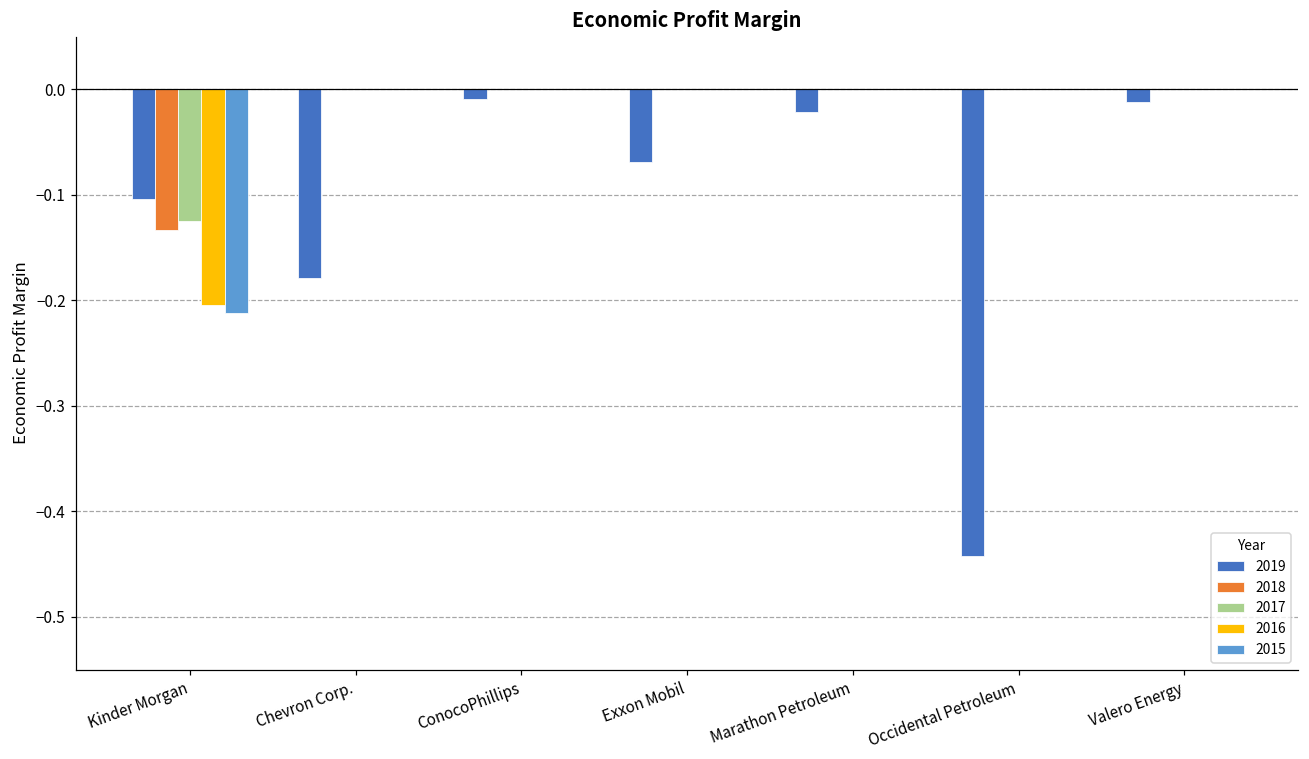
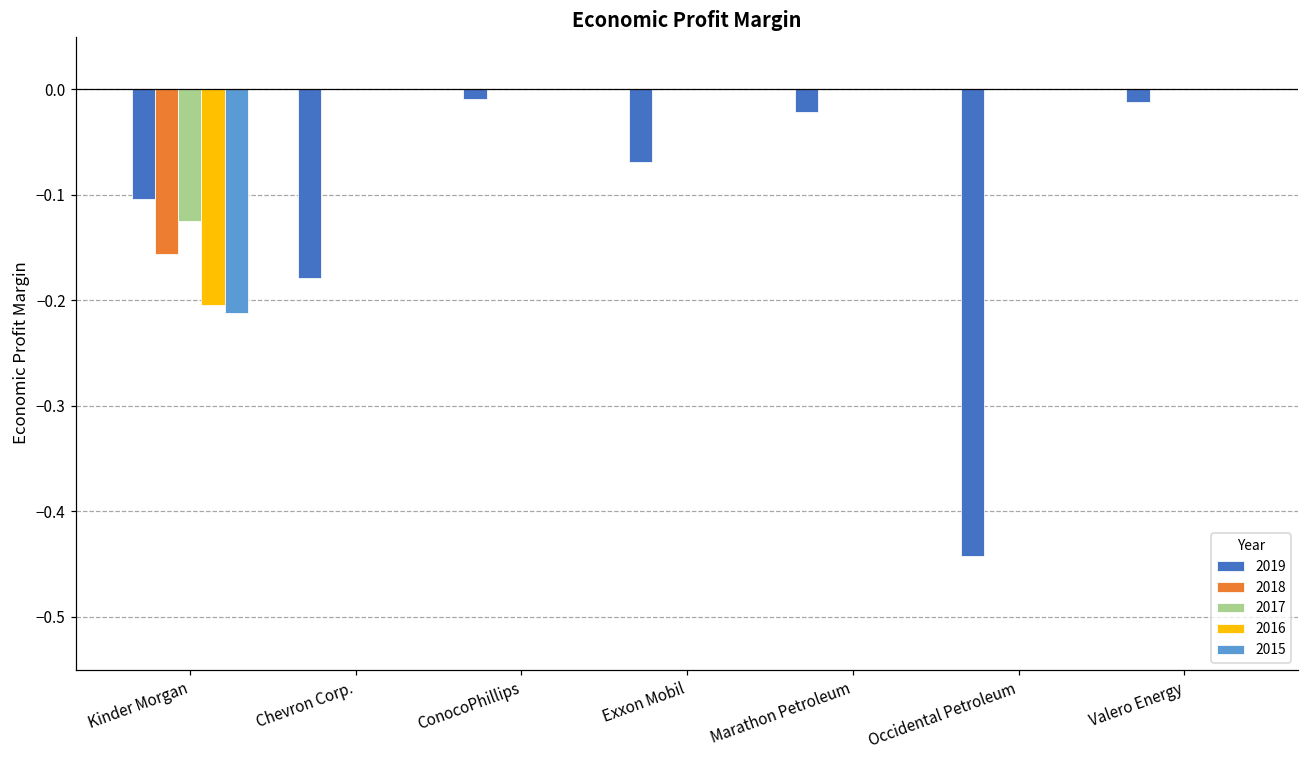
2018, Kinder Morgan: -0.13 -> -0.16
